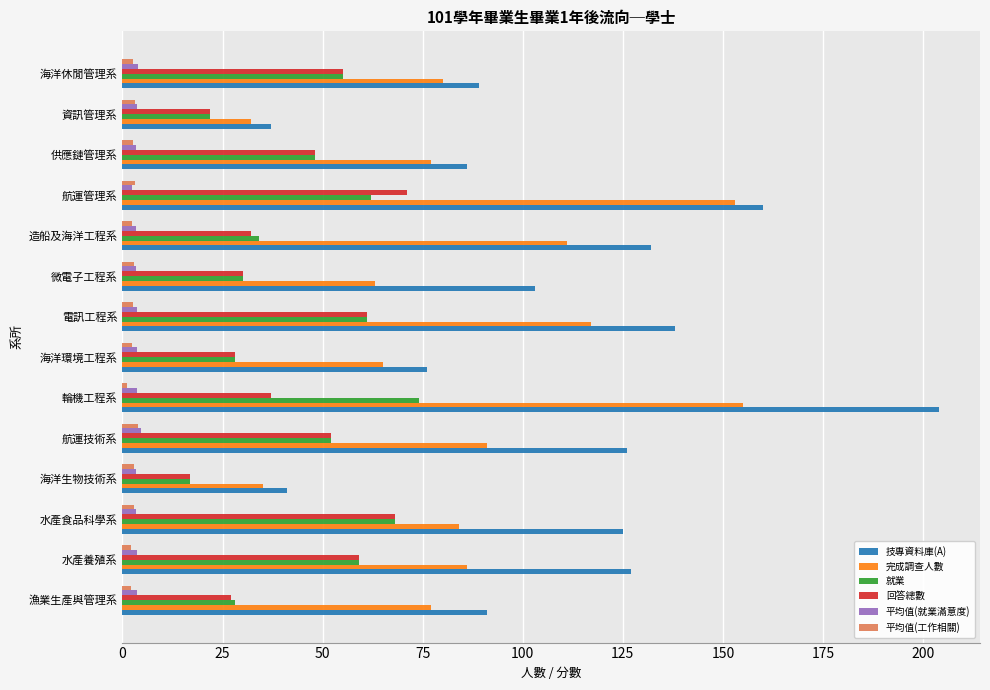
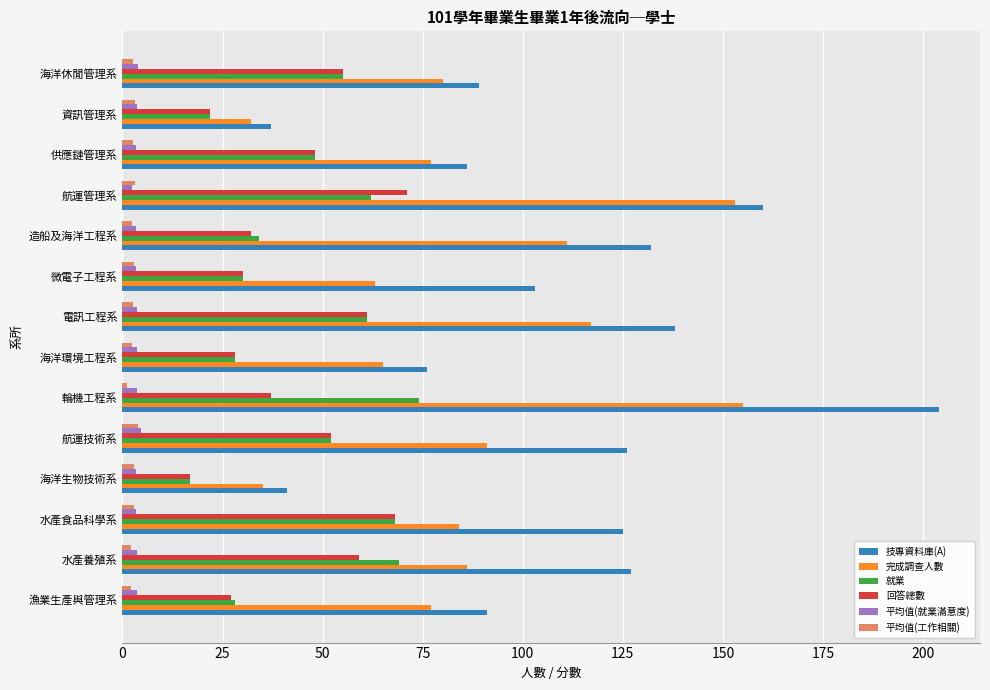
就業, 水產養殖系: 59 -> 69
